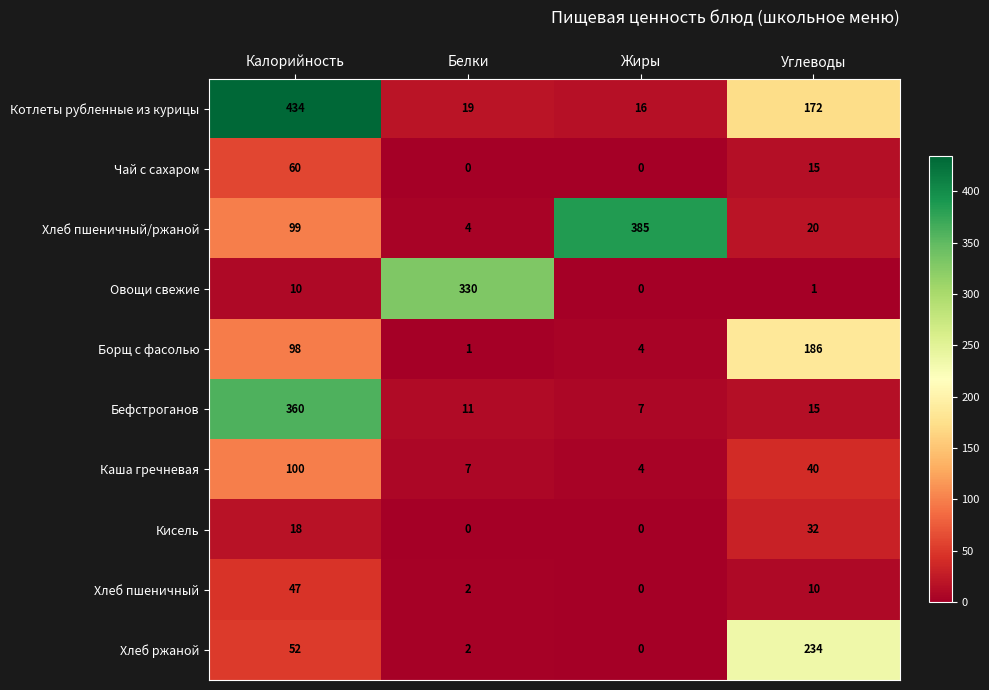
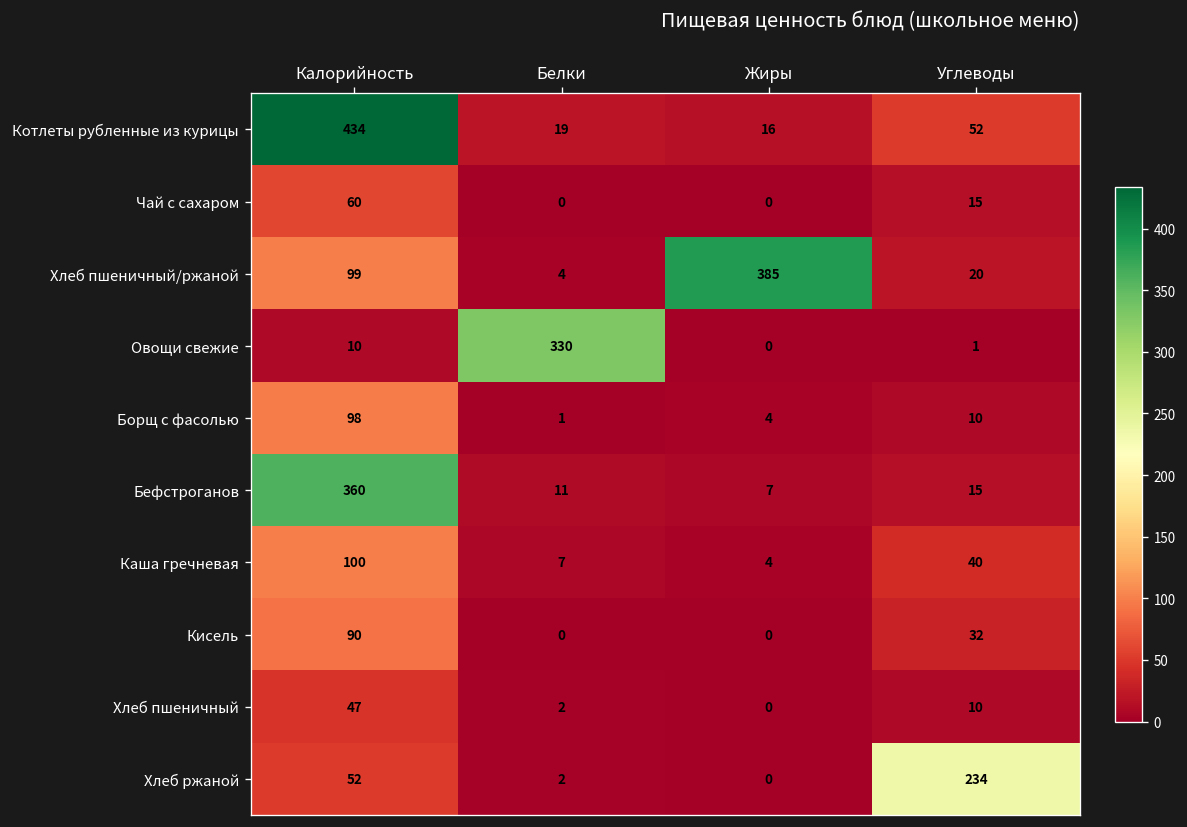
Котлеты рубленные из курицы, Углеводы: 172 -> 52
Борщ с фасолью, Углеводы: 186 -> 10
Кисель, Калорийность: 18 -> 90
